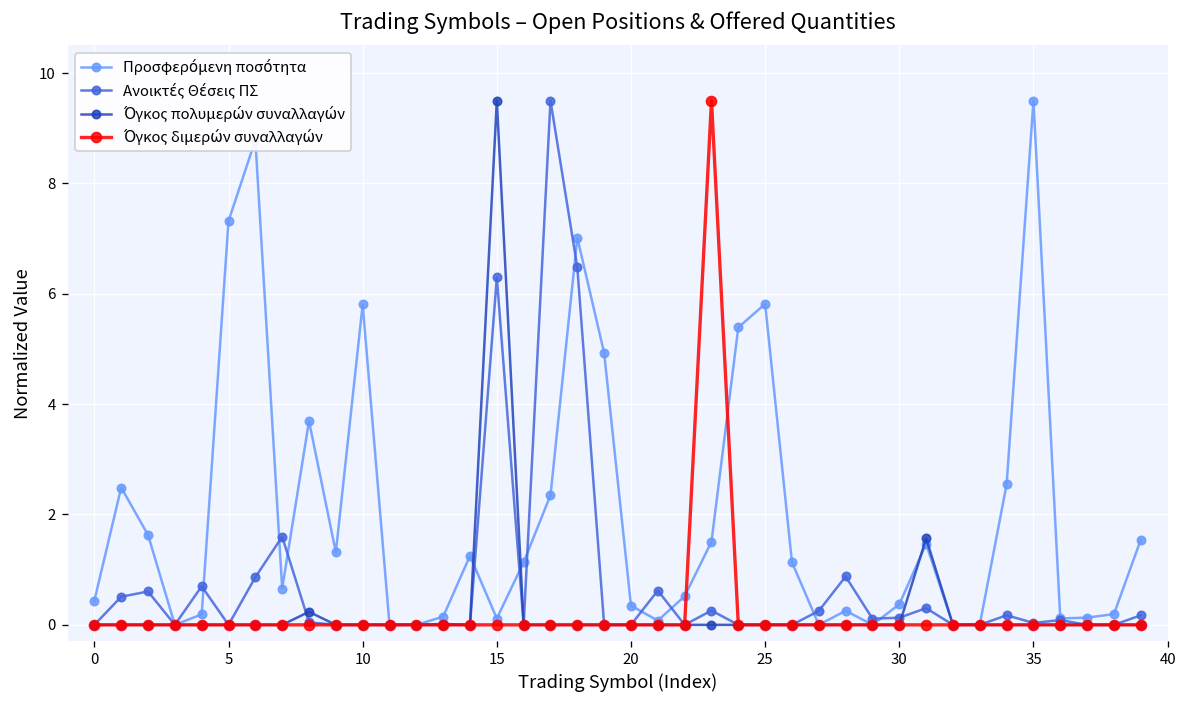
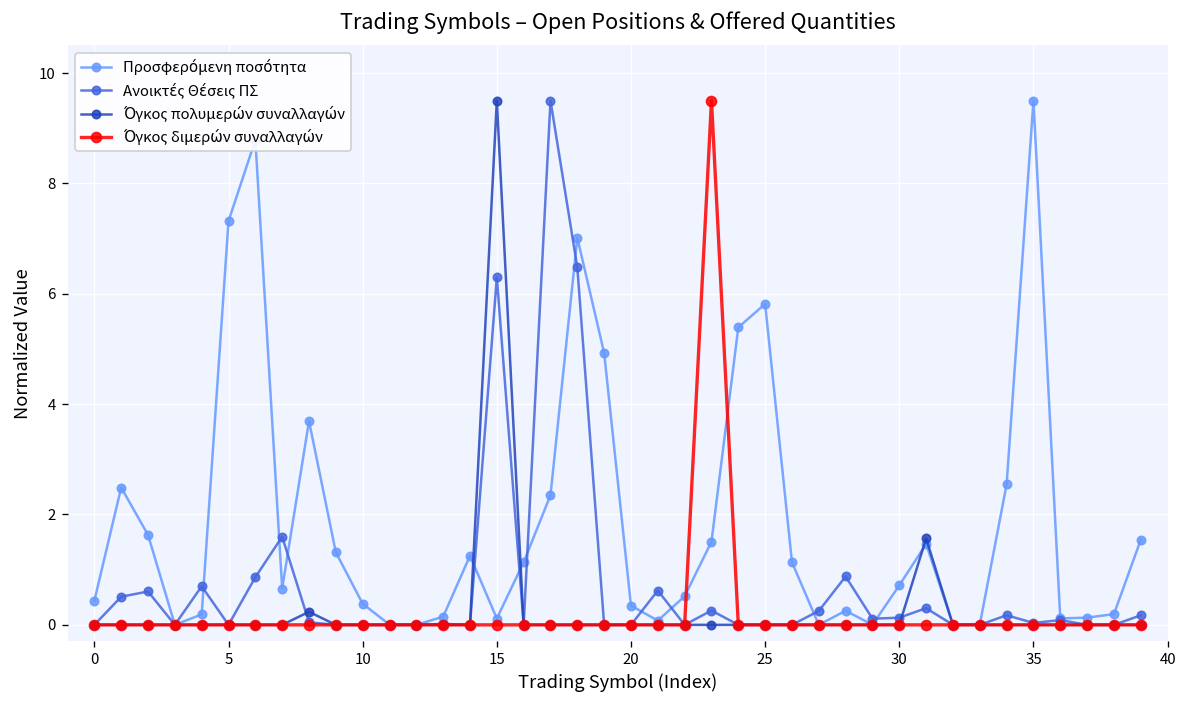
Προσφερόμενη ποσότητα, 10: 5.8 -> 0.4
Προσφερόμενη ποσότητα, 30: 0.4 -> 0.7
